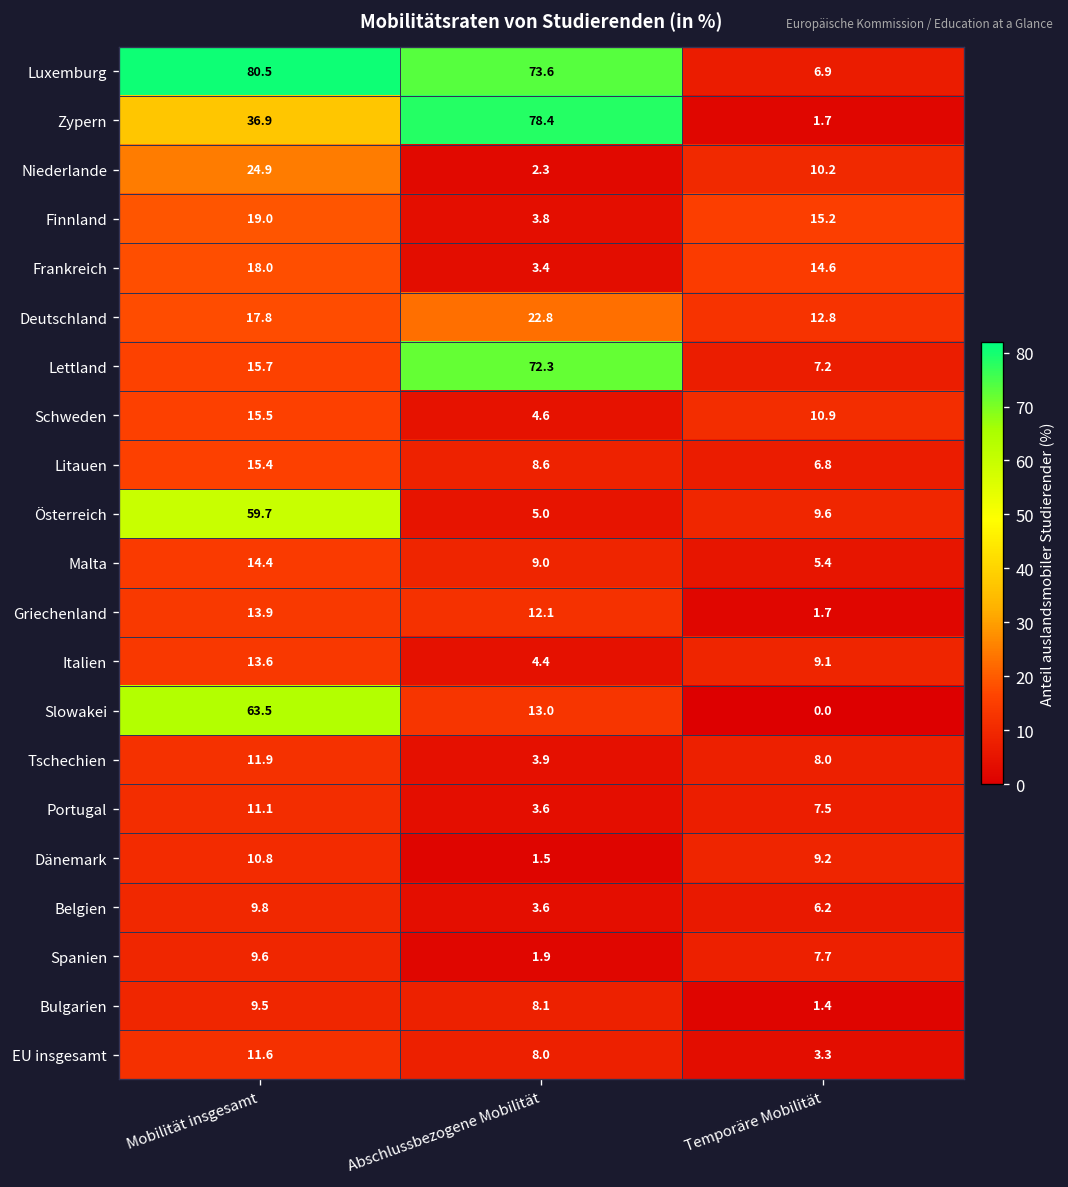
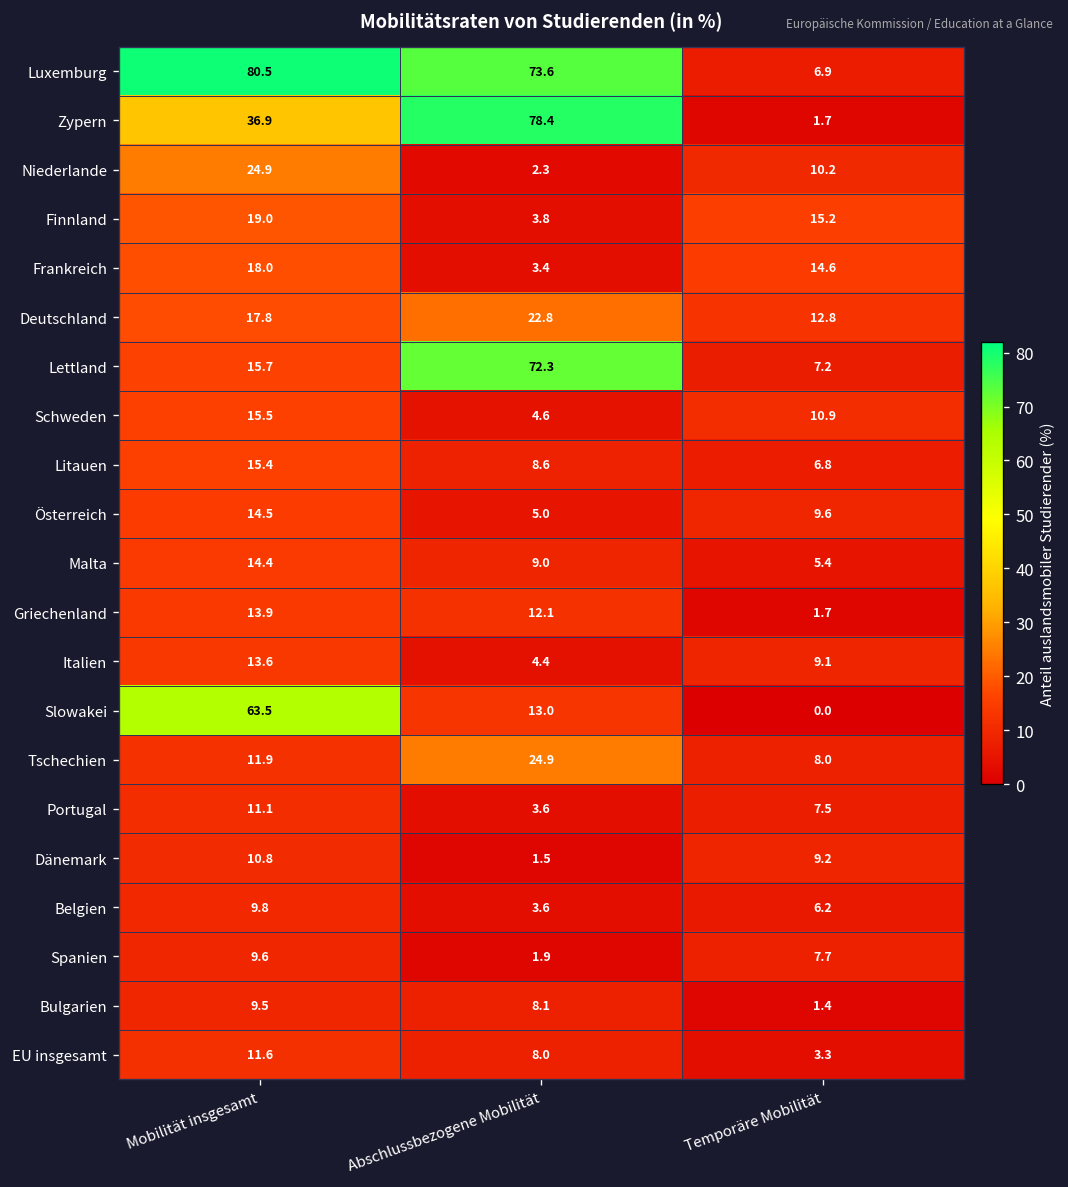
Österreich, Mobilität insgesamt: 59.7 -> 14.5
Tschechien, Abschlussbezogene Mobilität: 3.9 -> 24.9
